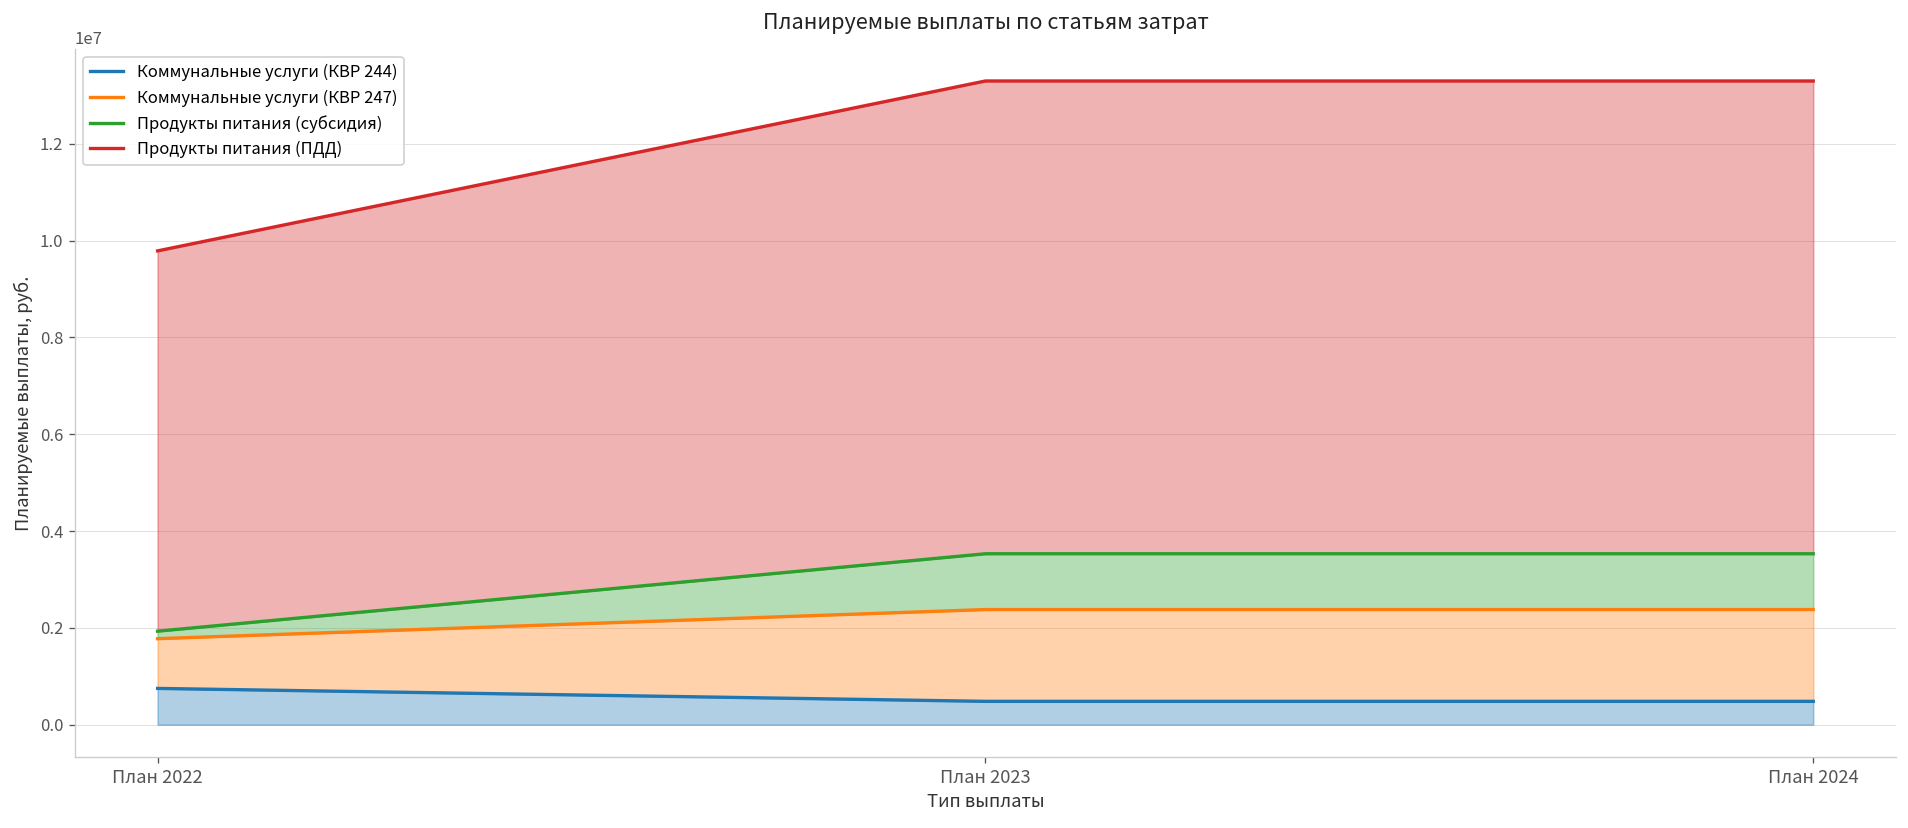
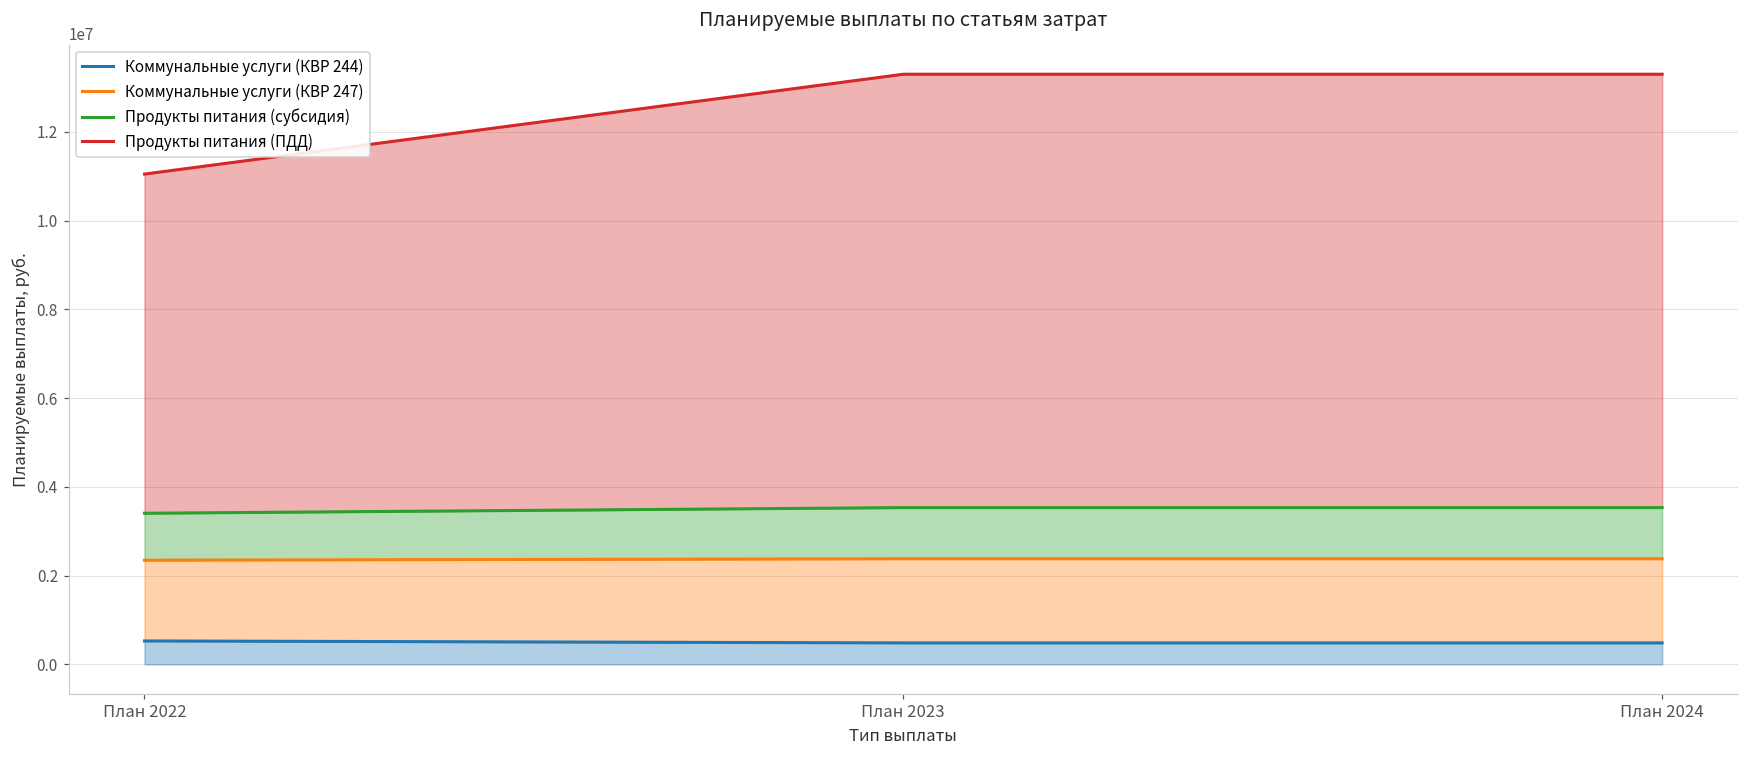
Коммунальные услуги (КВР 244), План 2022: 700000 -> 500000
Коммунальные услуги (КВР 247), План 2022: 1000000 -> 1800000
Продукты питания (субсидия), План 2022: 200000 -> 1100000
Продукты питания (ПДД), План 2022: 7900000 -> 7600000
